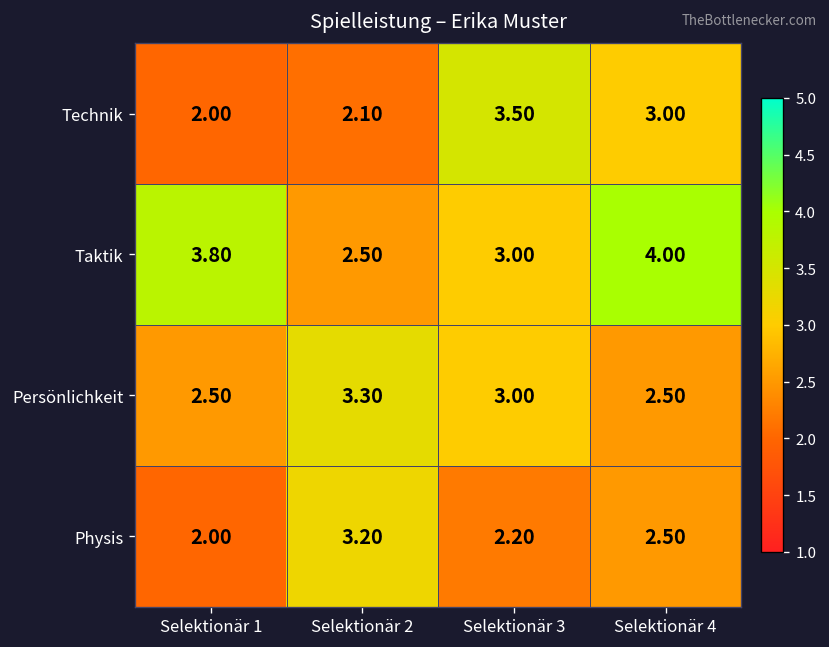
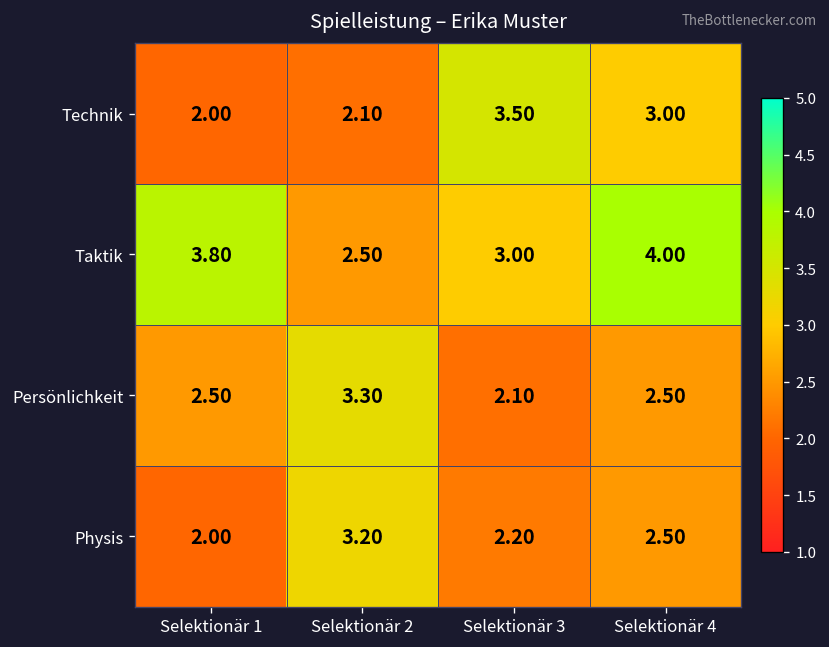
Persönlichkeit, Selektionär 3: 3.00 -> 2.10
